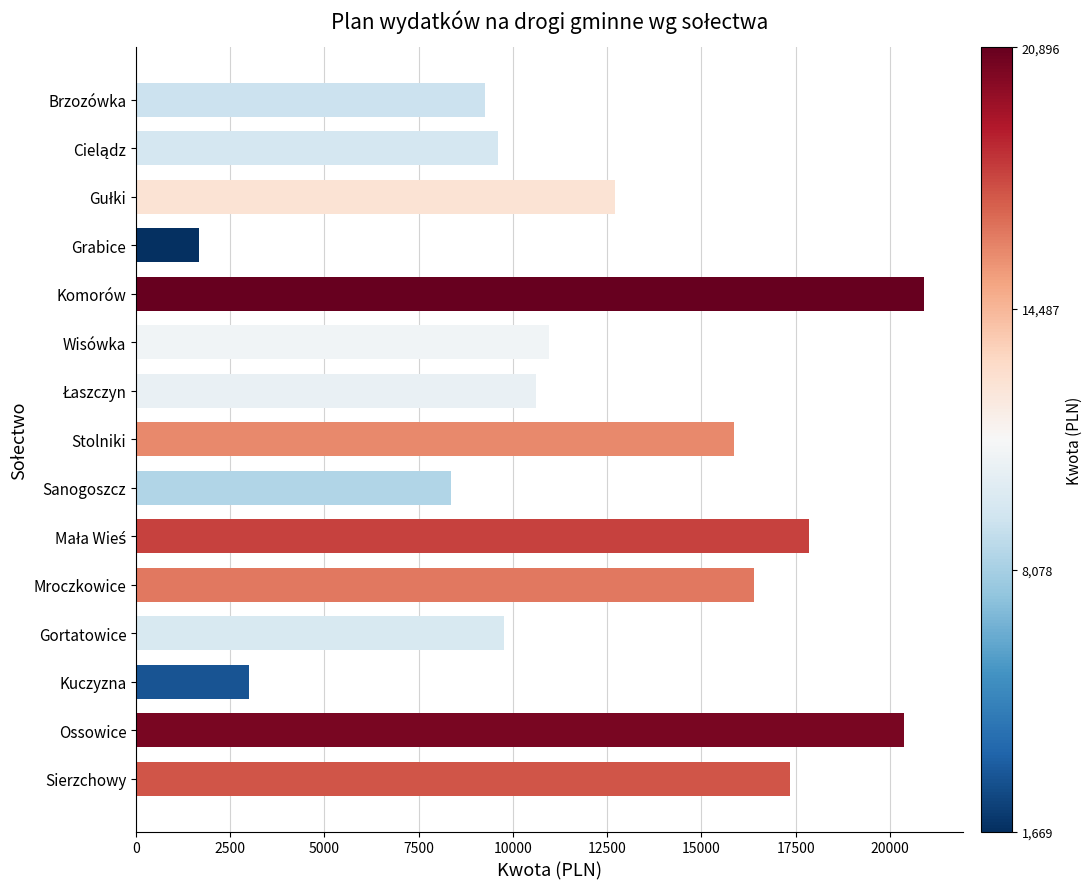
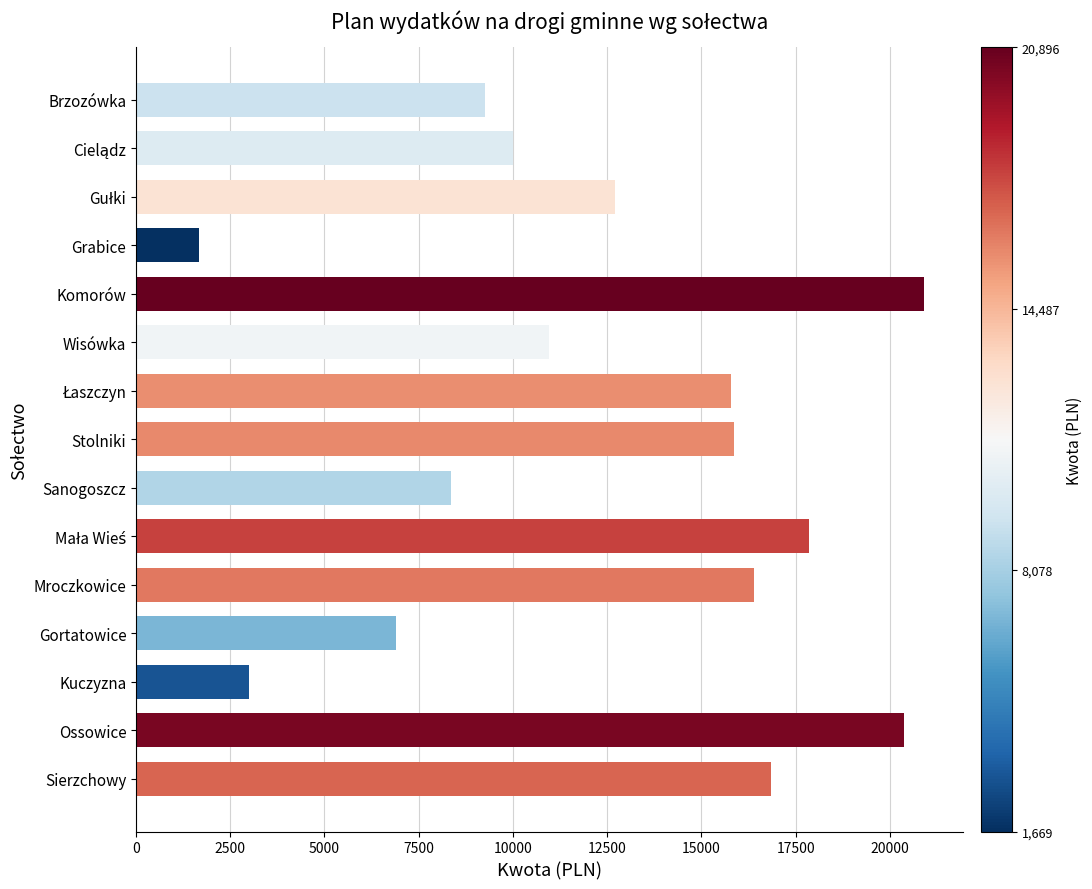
Cielądz: 9600 -> 10000
Łaszczyn: 10600 -> 15800
Gortatowice: 9800 -> 6900
Sierzchowy: 17400 -> 16900
